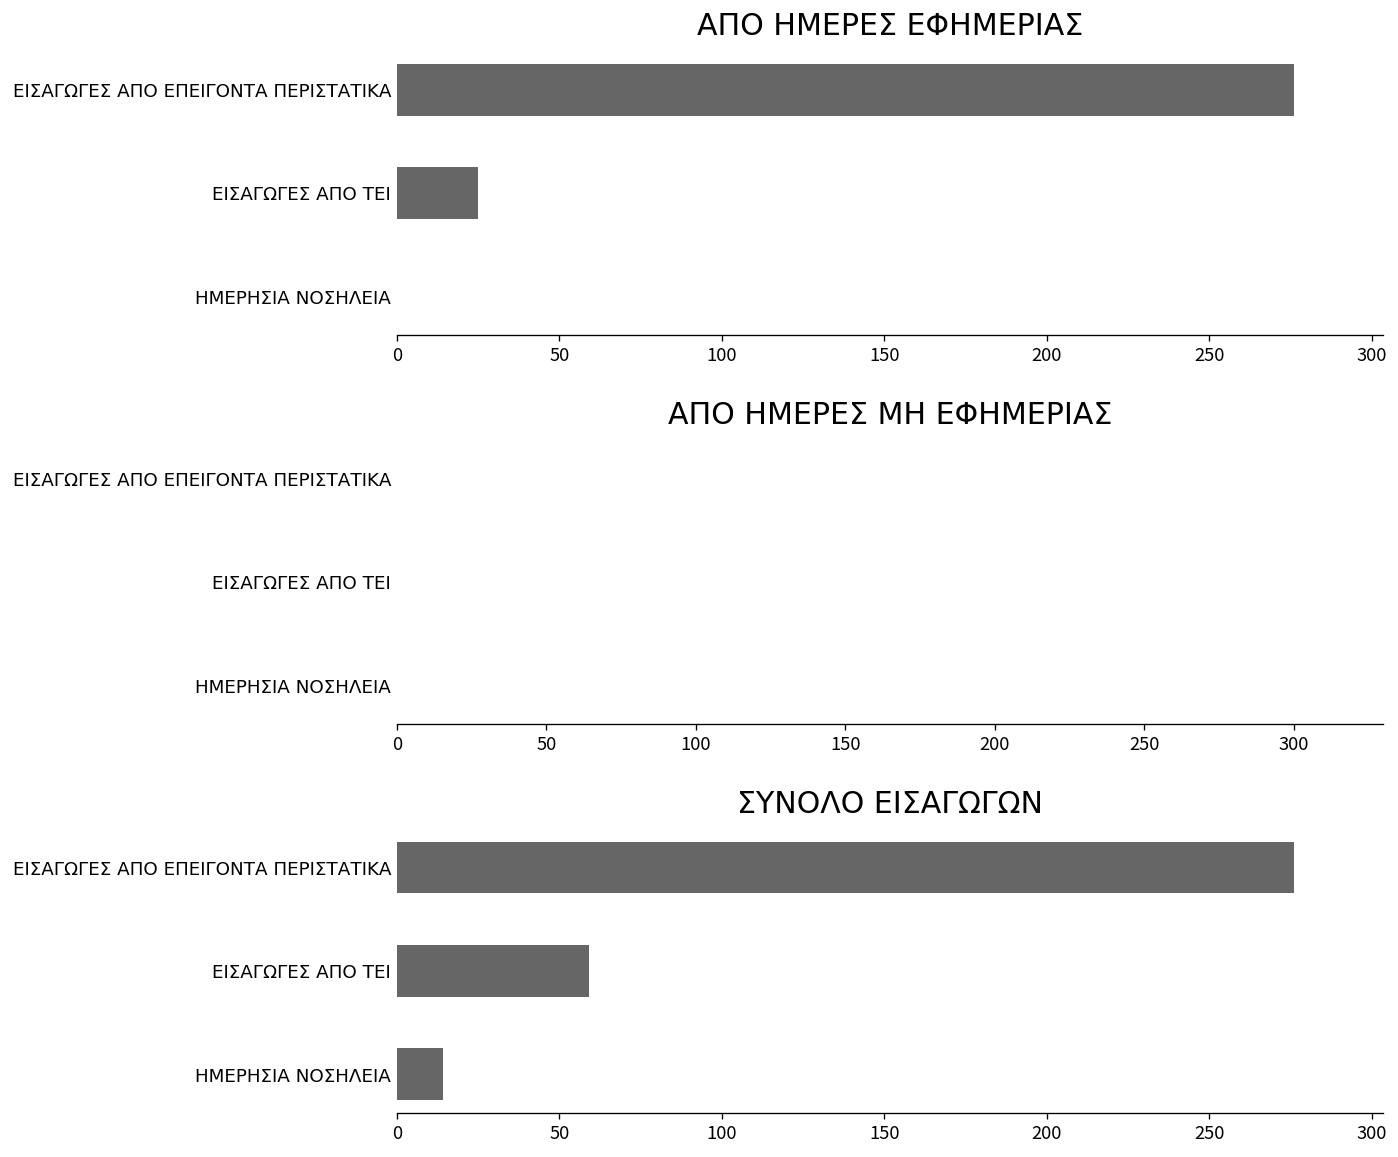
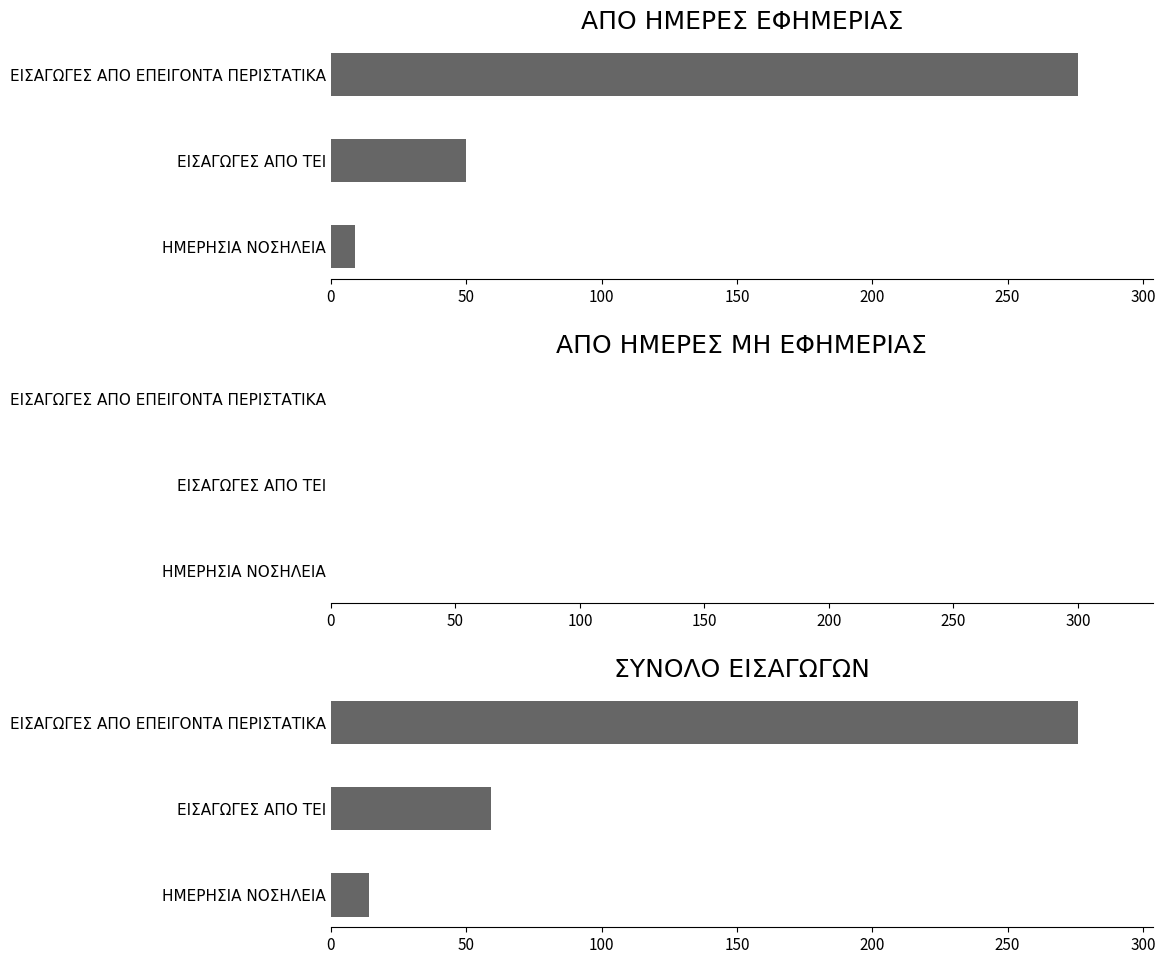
ΑΠΟ ΗΜΕΡΕΣ ΕΦΗΜΕΡΙΑΣ, ΕΙΣΑΓΩΓΕΣ ΑΠΟ ΤΕΙ: 25 -> 50
ΑΠΟ ΗΜΕΡΕΣ ΕΦΗΜΕΡΙΑΣ, ΗΜΕΡΗΣΙΑ ΝΟΣΗΛΕΙΑ: 0 -> 9
